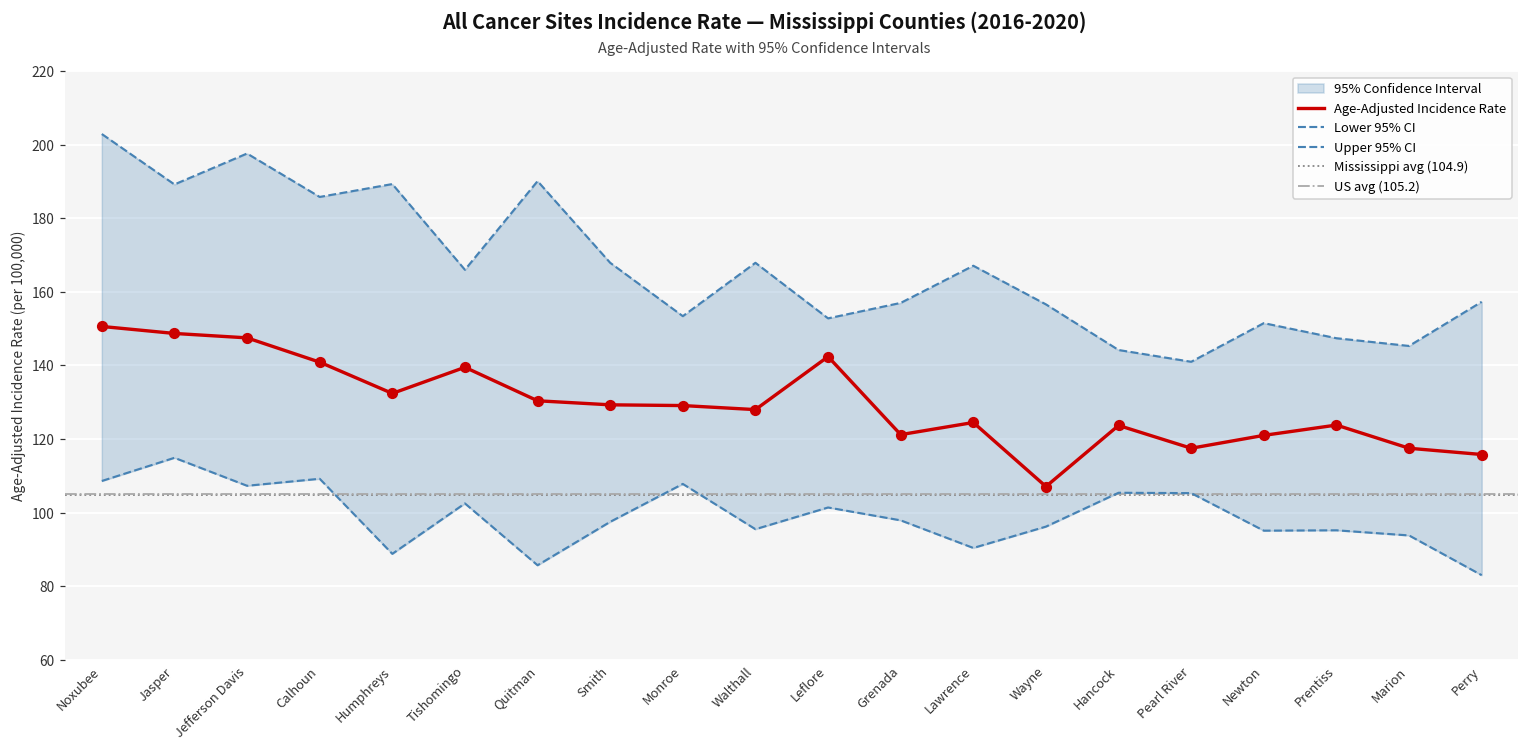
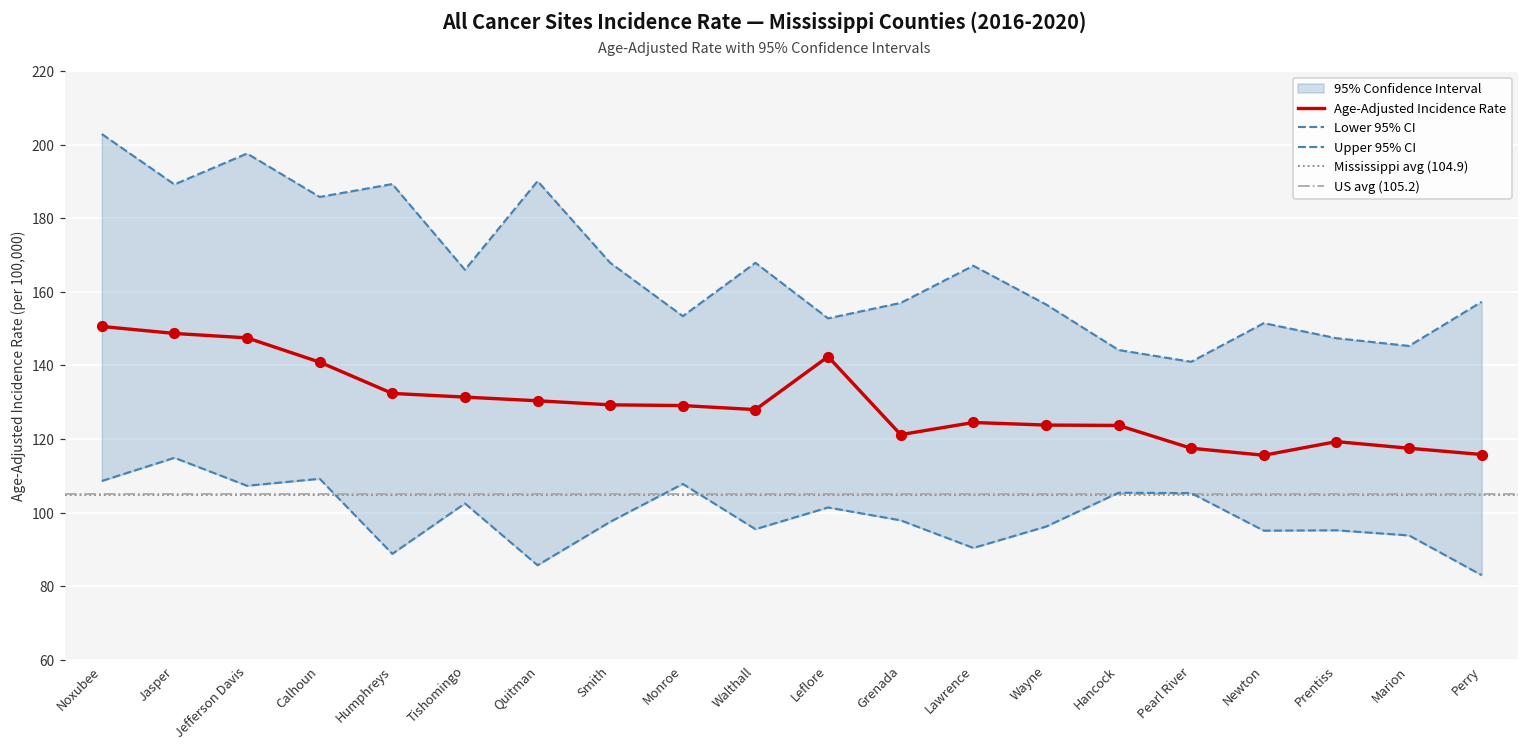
Age-Adjusted Incidence Rate, Tishomingo: 140 -> 131
Age-Adjusted Incidence Rate, Wayne: 107 -> 124
Age-Adjusted Incidence Rate, Newton: 121 -> 116
Age-Adjusted Incidence Rate, Prentiss: 124 -> 119
